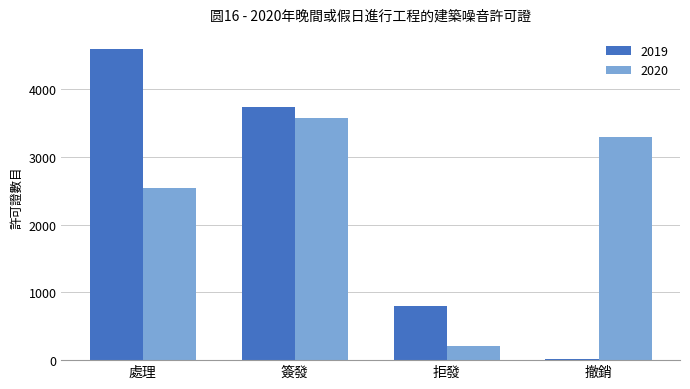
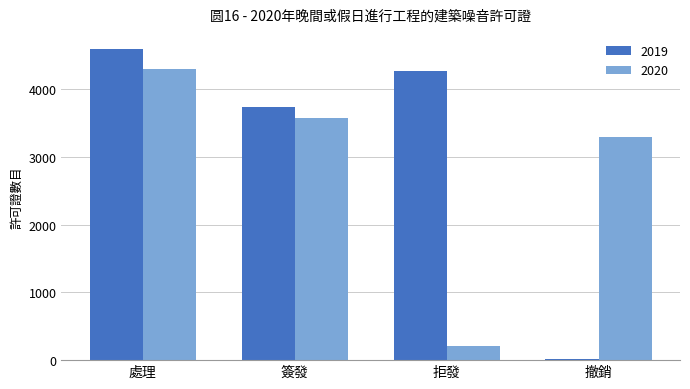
2020, 處理: 2500 -> 4300
2019, 拒發: 800 -> 4300
